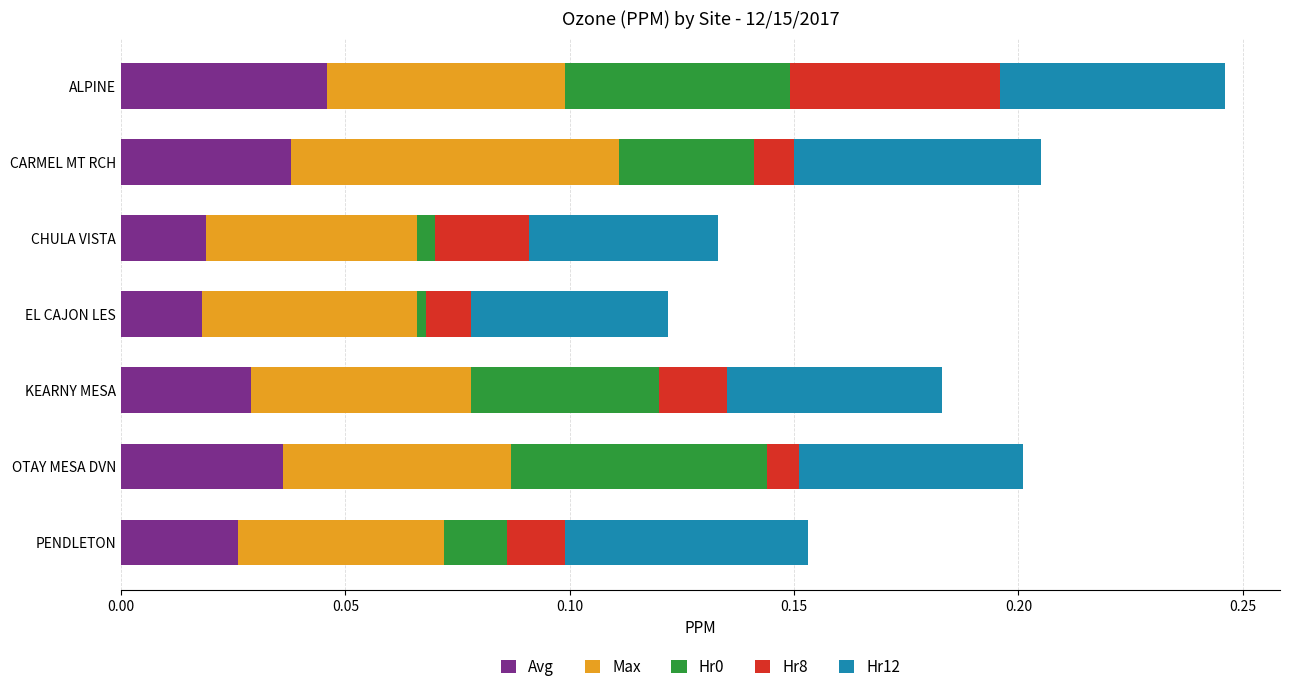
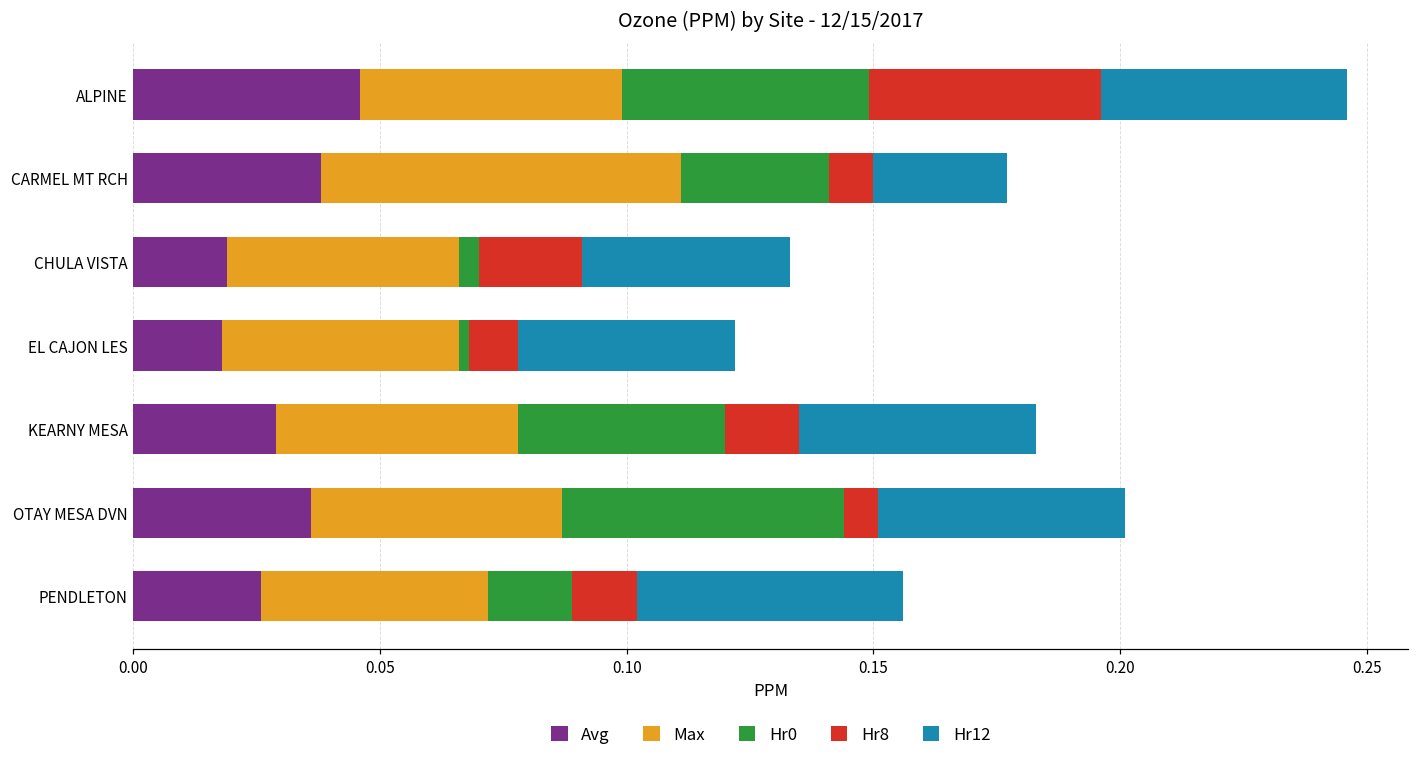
Hr12, CARMEL MT RCH: 0.055 -> 0.027
Hr0, PENDLETON: 0.014 -> 0.017
